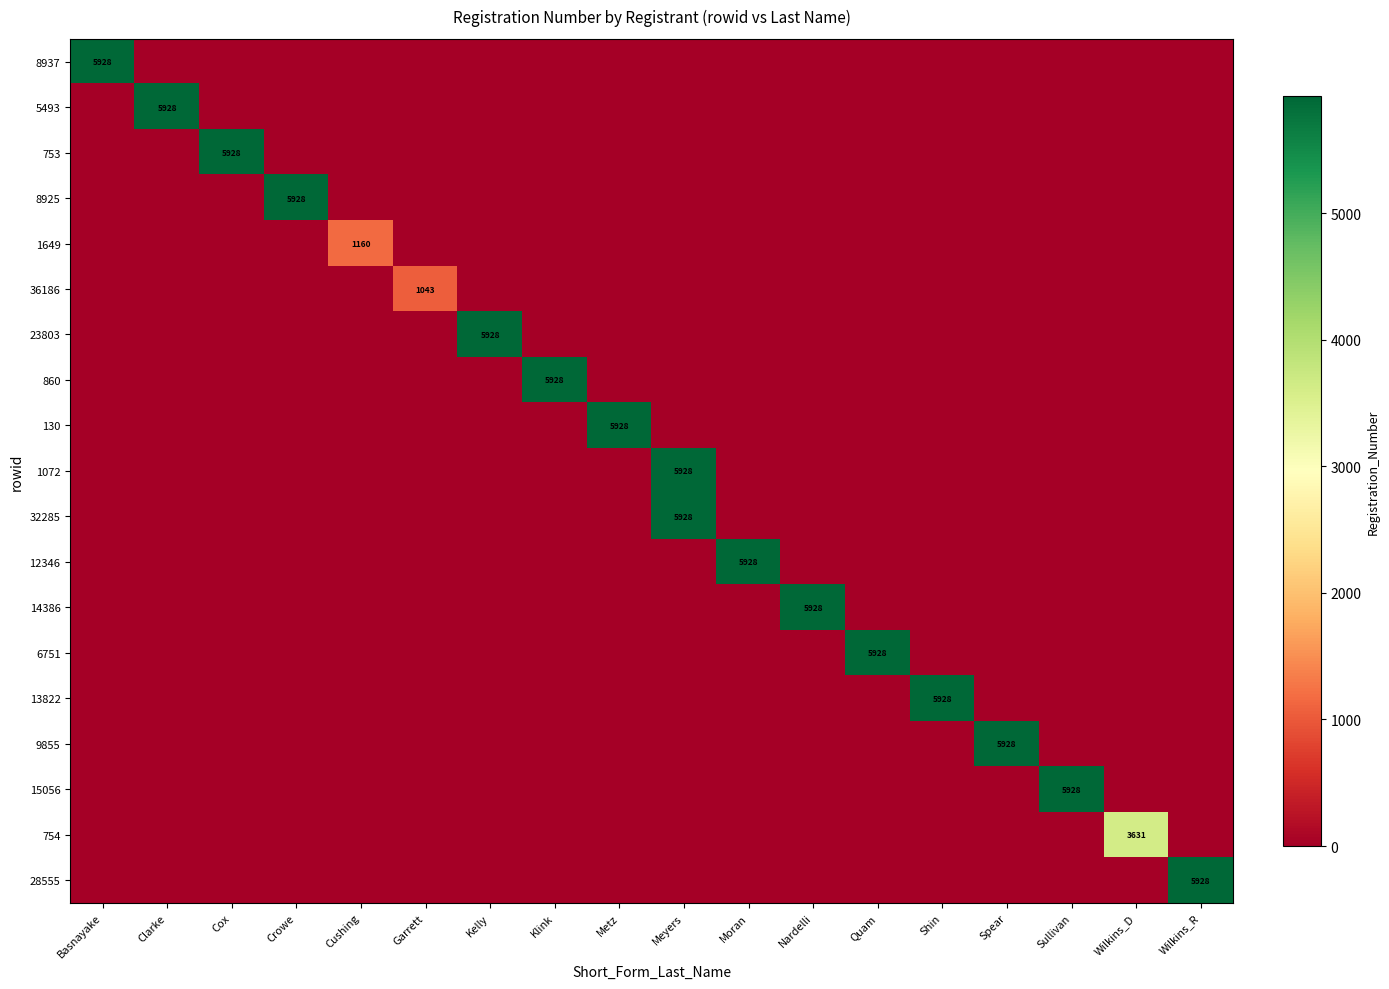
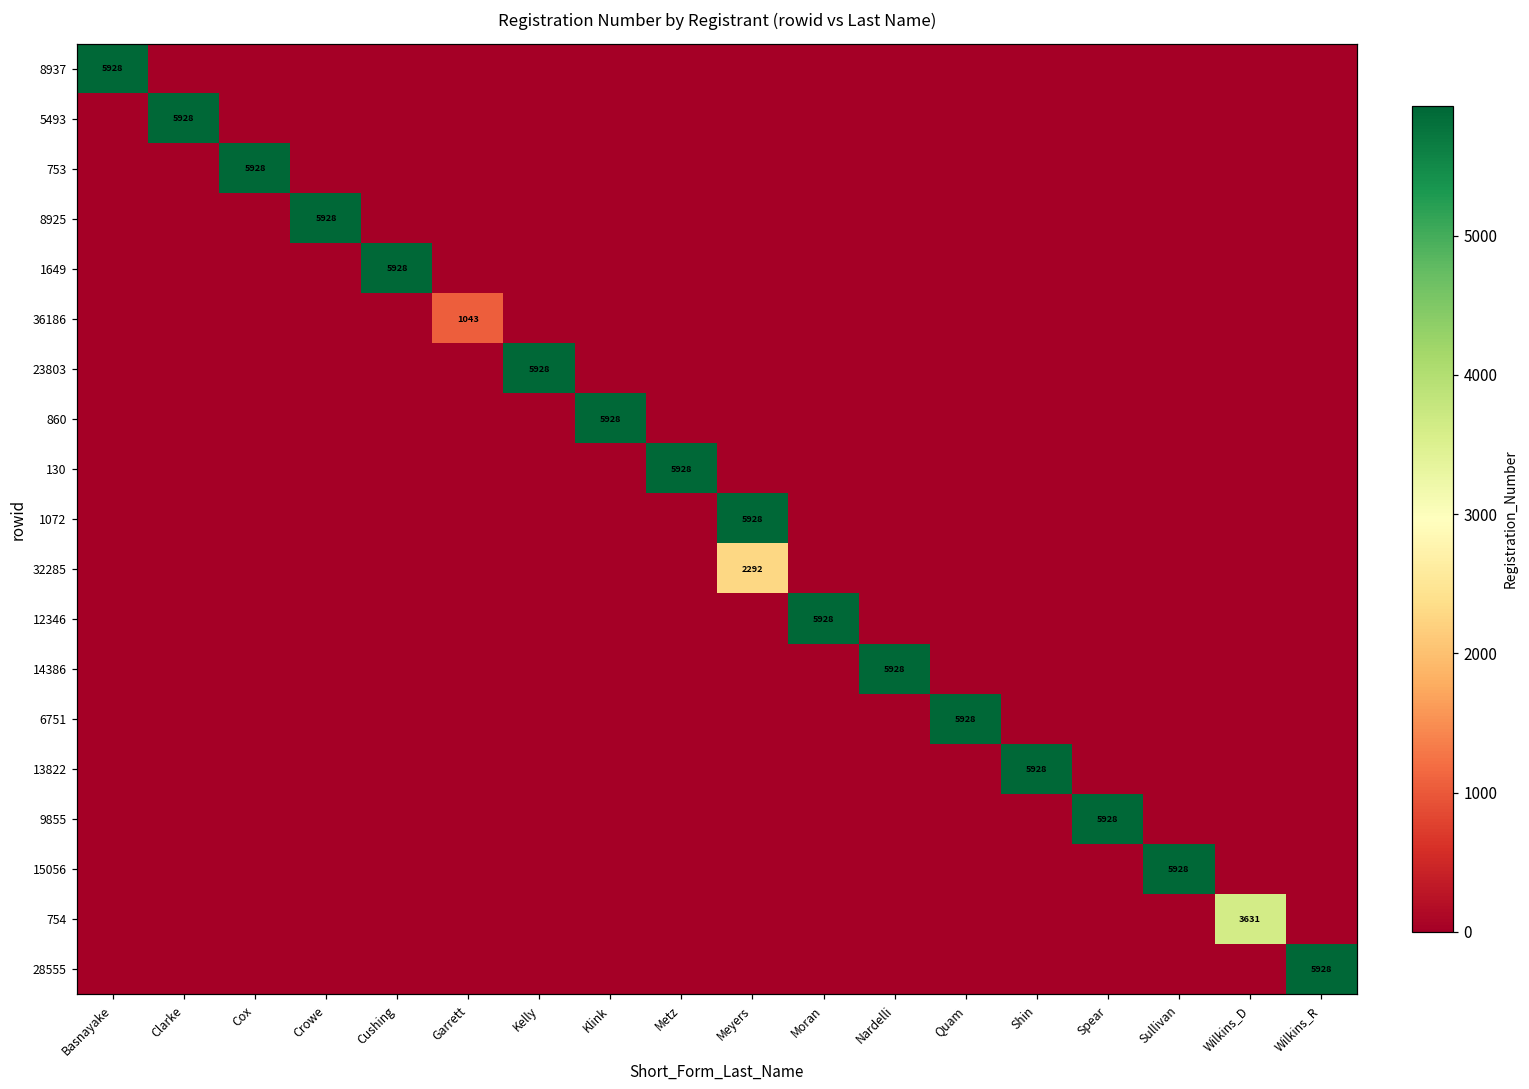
1649, Cushing: 1160 -> 5928
32285, Meyers: 5928 -> 2292
